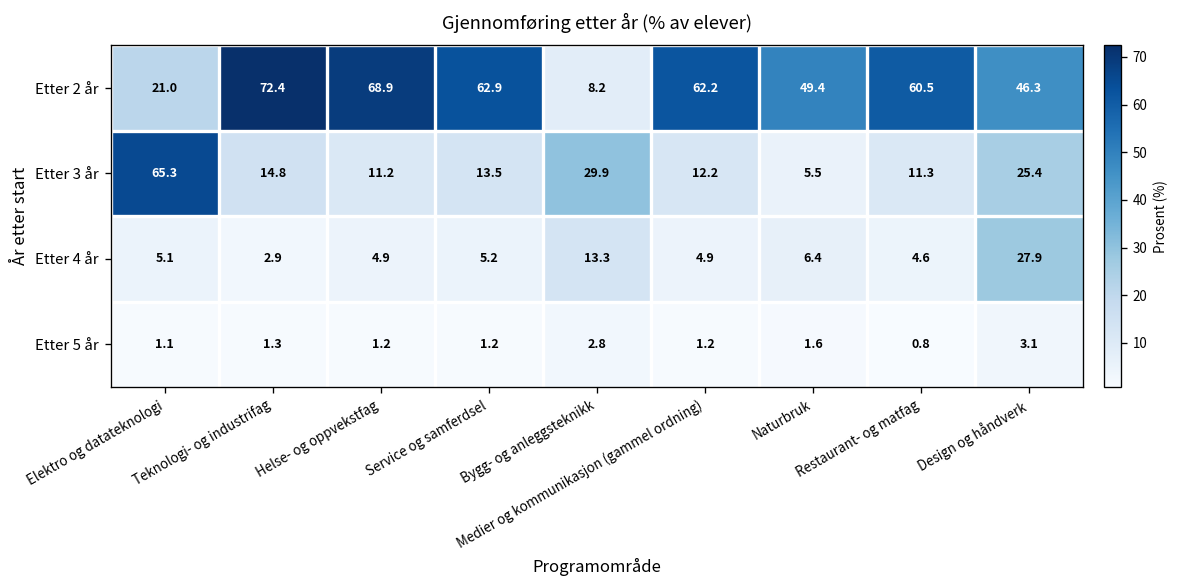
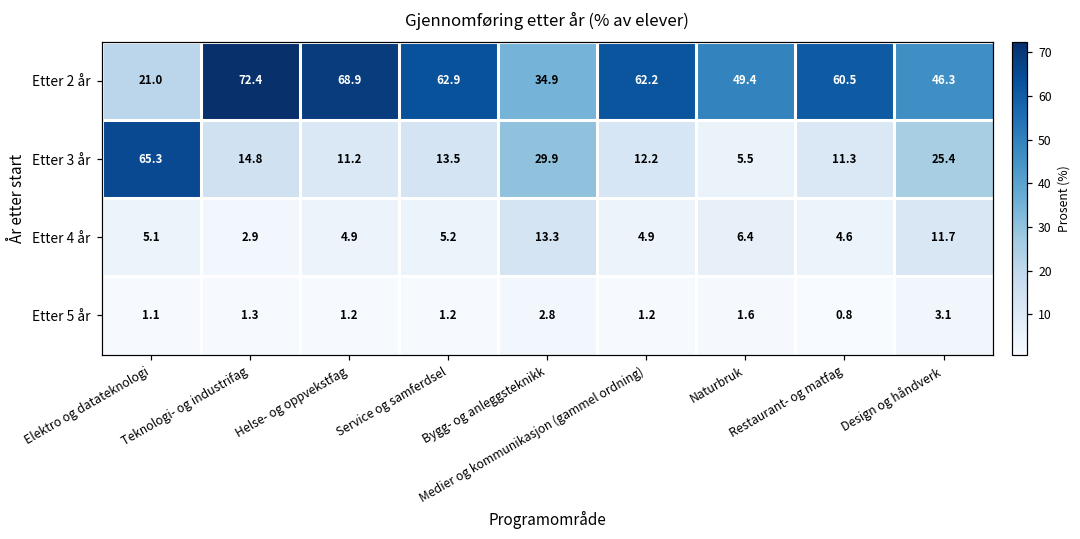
Etter 2 år, Bygg- og anleggsteknikk: 8.2 -> 34.9
Etter 4 år, Design og håndverk: 27.9 -> 11.7
